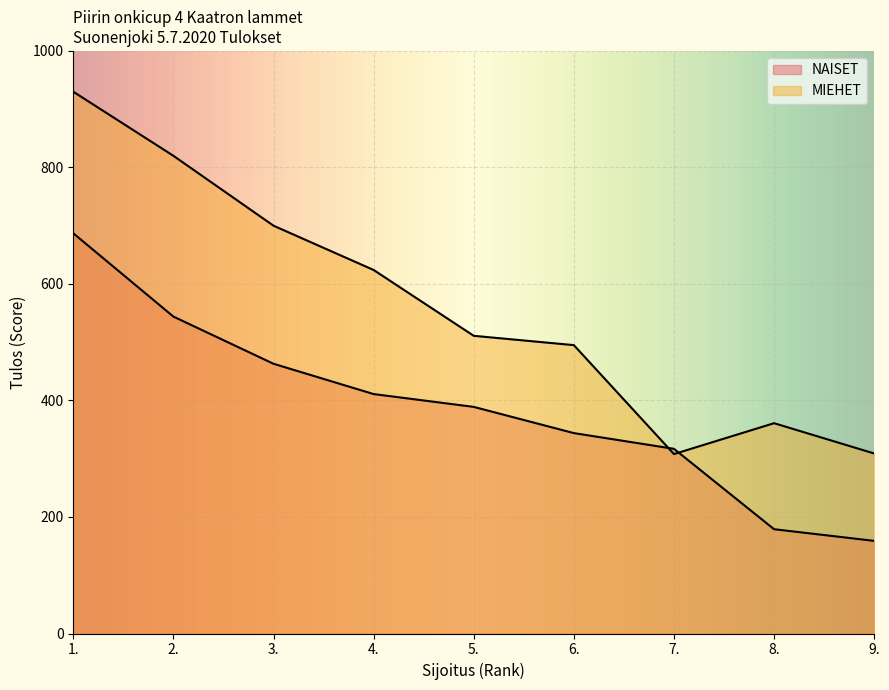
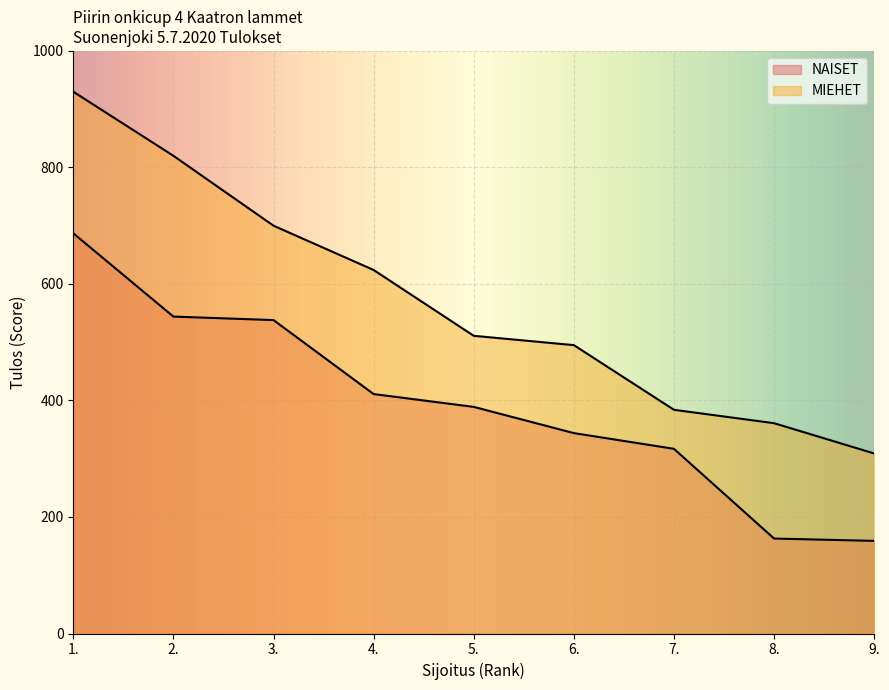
NAISET, 3.: 460 -> 540
MIEHET, 7.: 310 -> 380
NAISET, 8.: 180 -> 160
